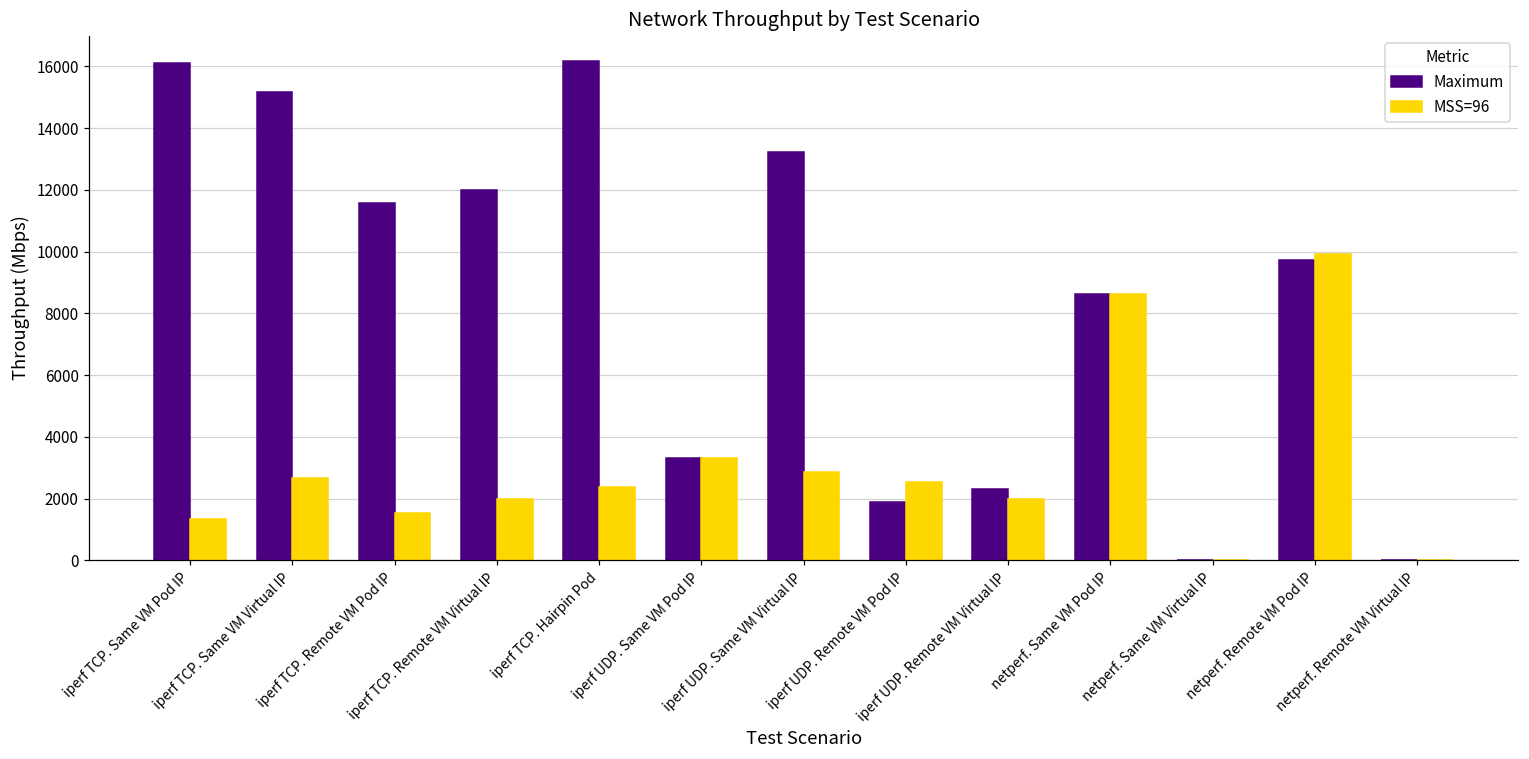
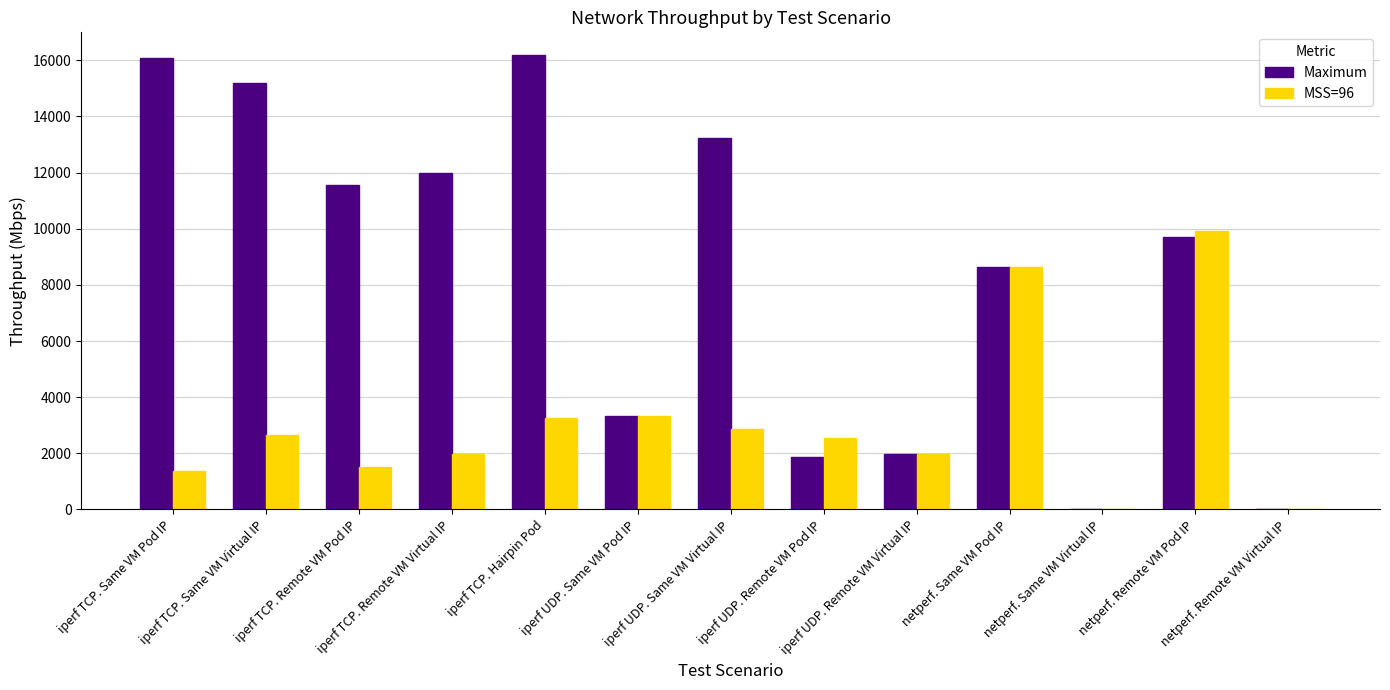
MSS=96, iperf TCP. Hairpin Pod: 2400 -> 3300
Maximum, iperf UDP. Remote VM Virtual IP: 2300 -> 2000
